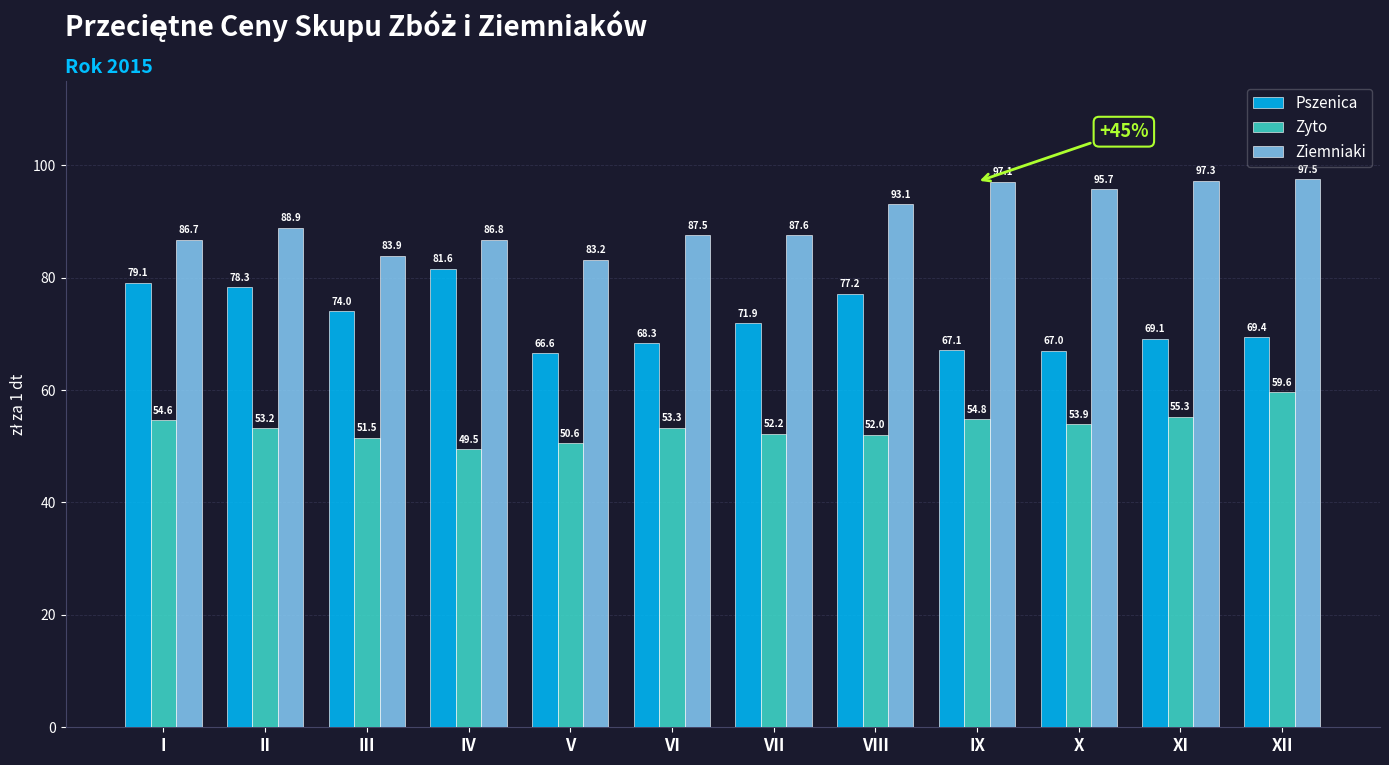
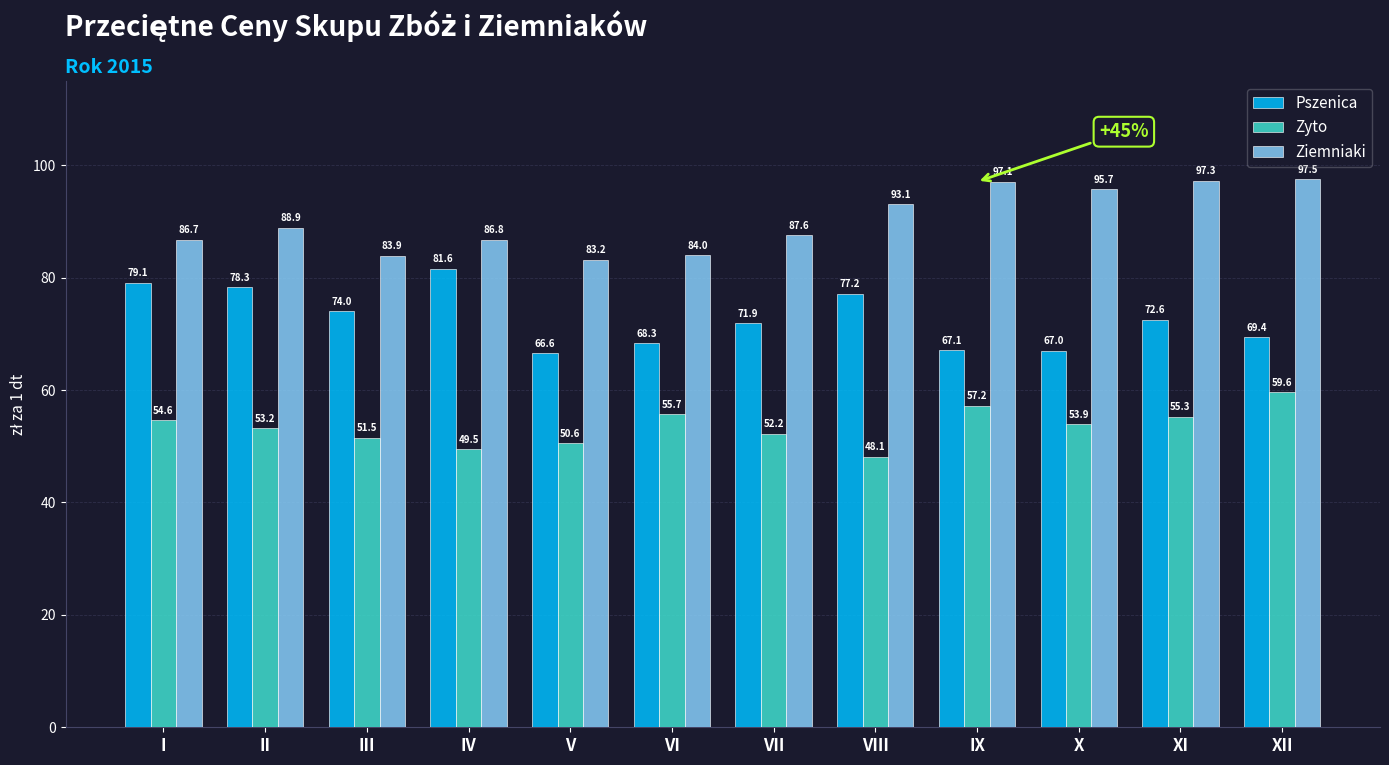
Zyto, VI: 53.3 -> 55.7
Ziemniaki, VI: 87.5 -> 84.0
Zyto, VIII: 52.0 -> 48.1
Zyto, IX: 54.8 -> 57.2
Pszenica, XI: 69.1 -> 72.6
